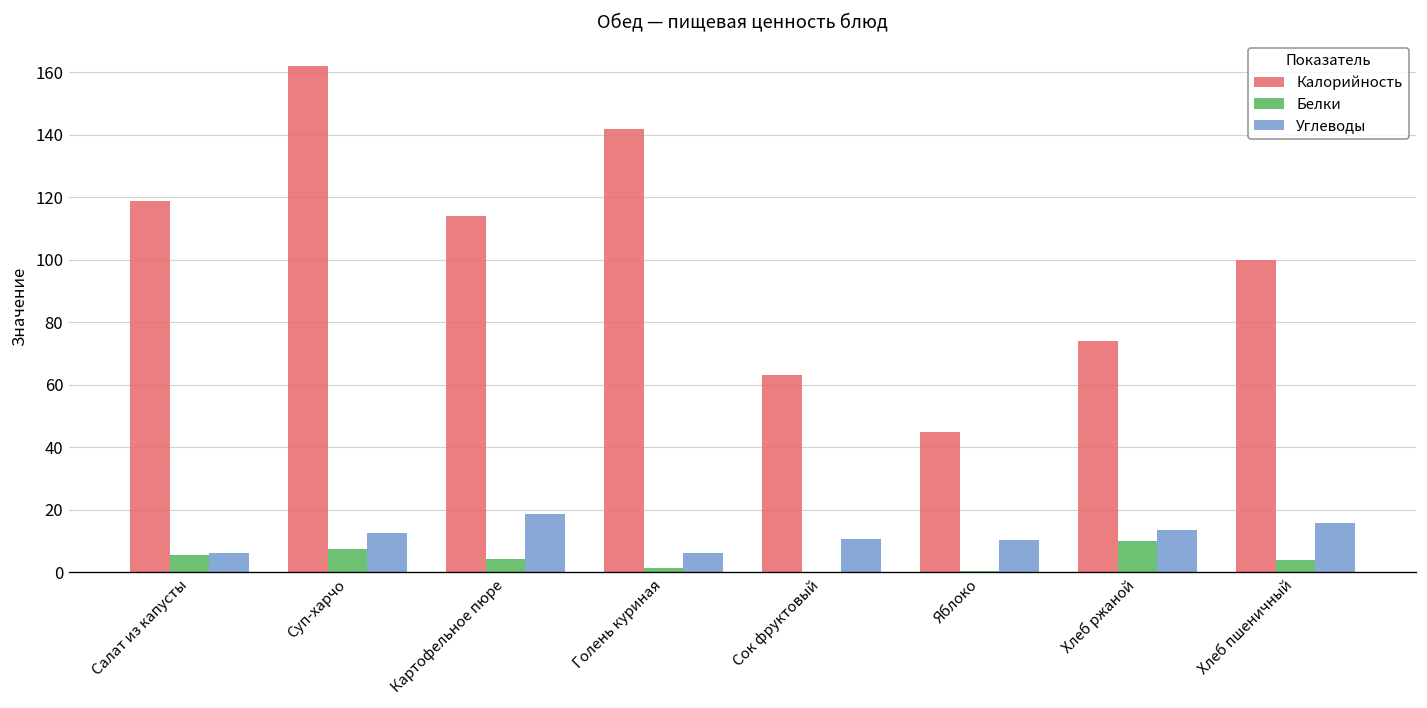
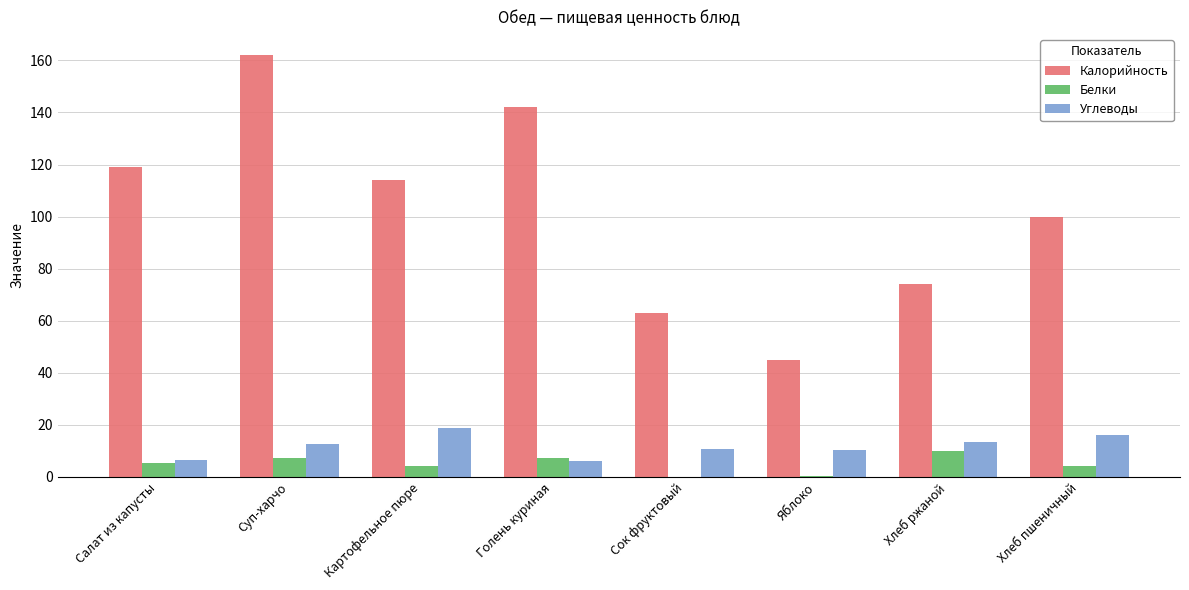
Белки, Голень куриная: 1 -> 7
